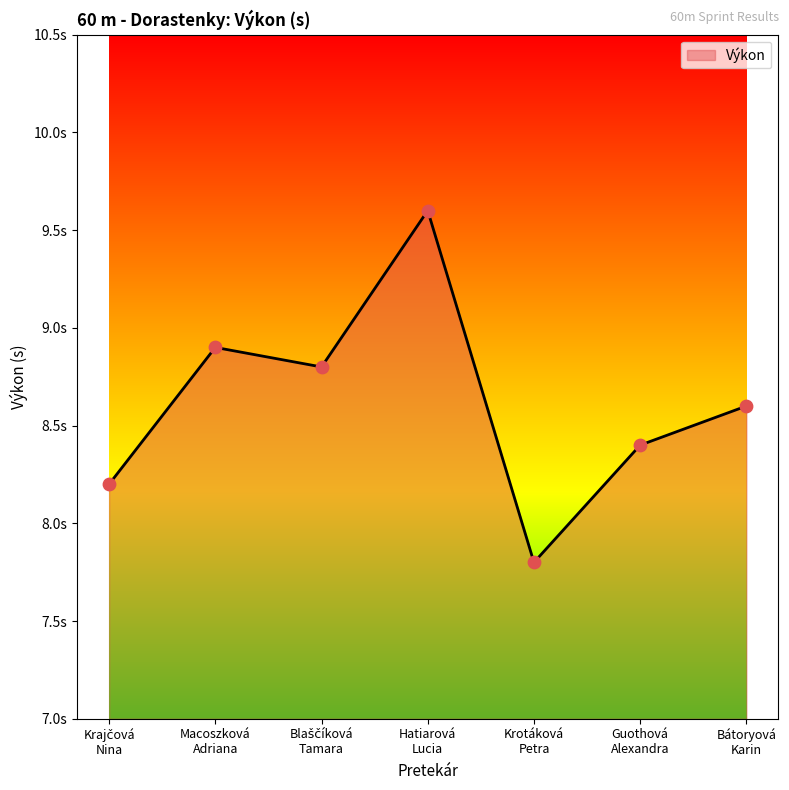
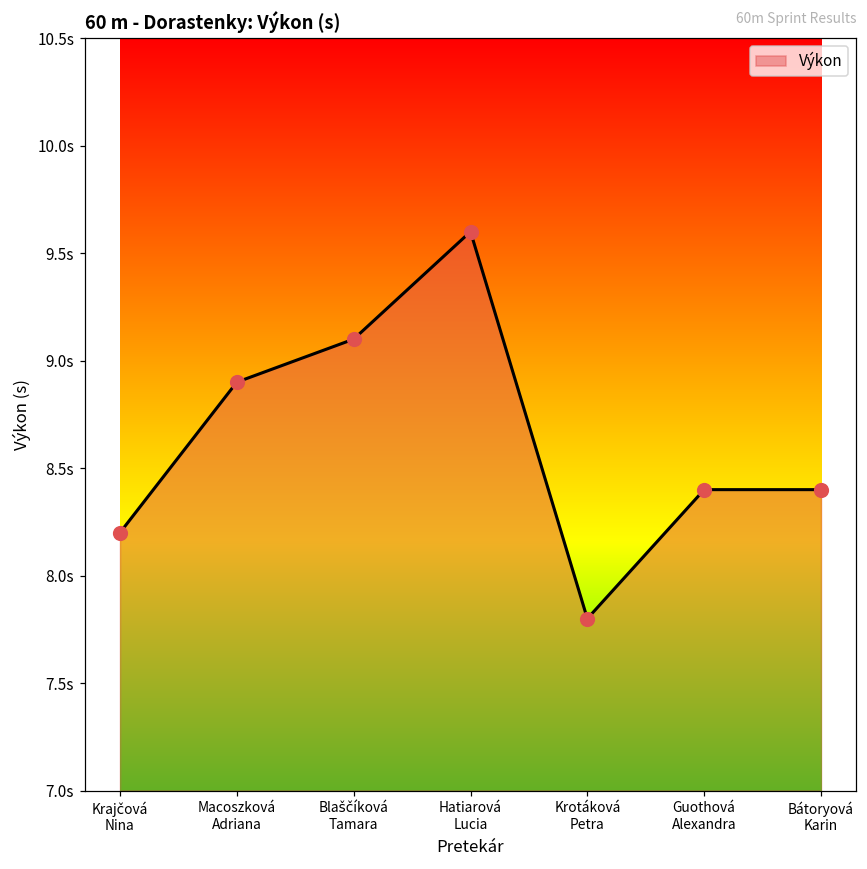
Blaščíková Tamara: 8.8s -> 9.1s
Bátoryová Karin: 8.6s -> 8.4s
